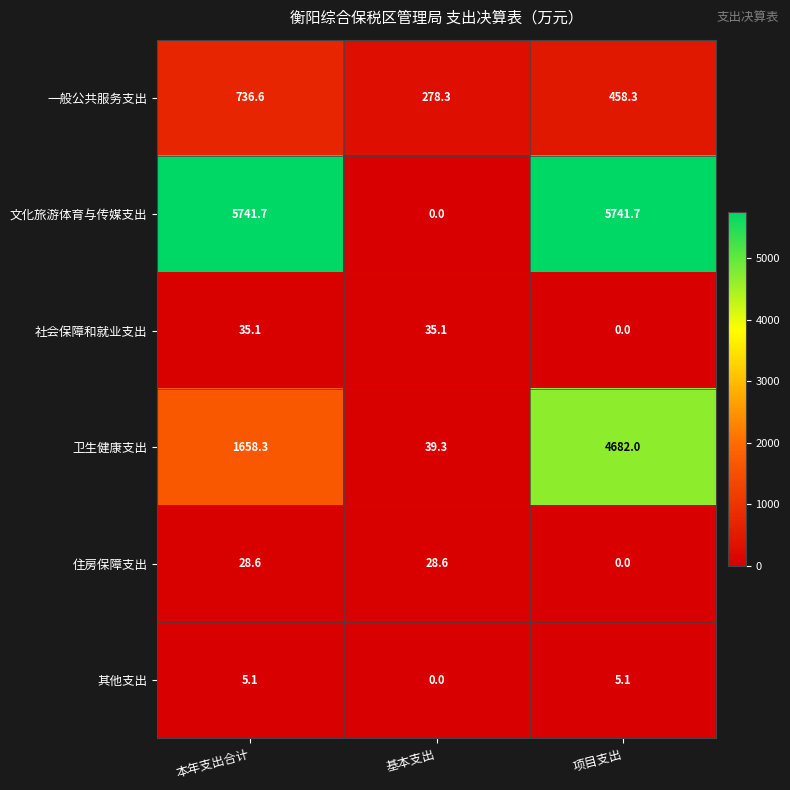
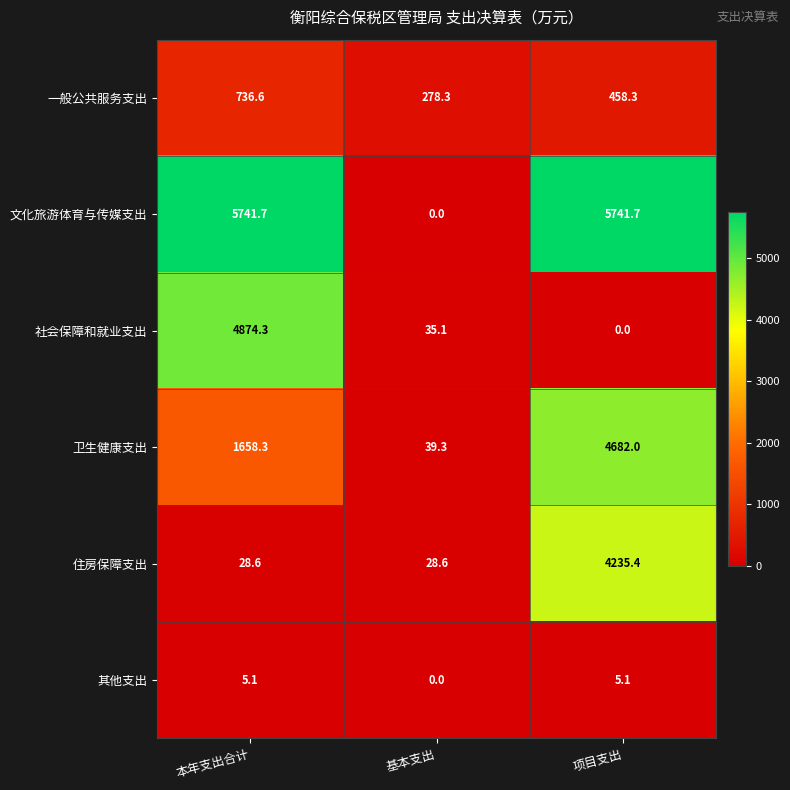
社会保障和就业支出, 本年支出合计: 35.1 -> 4874.3
住房保障支出, 项目支出: 0.0 -> 4235.4
